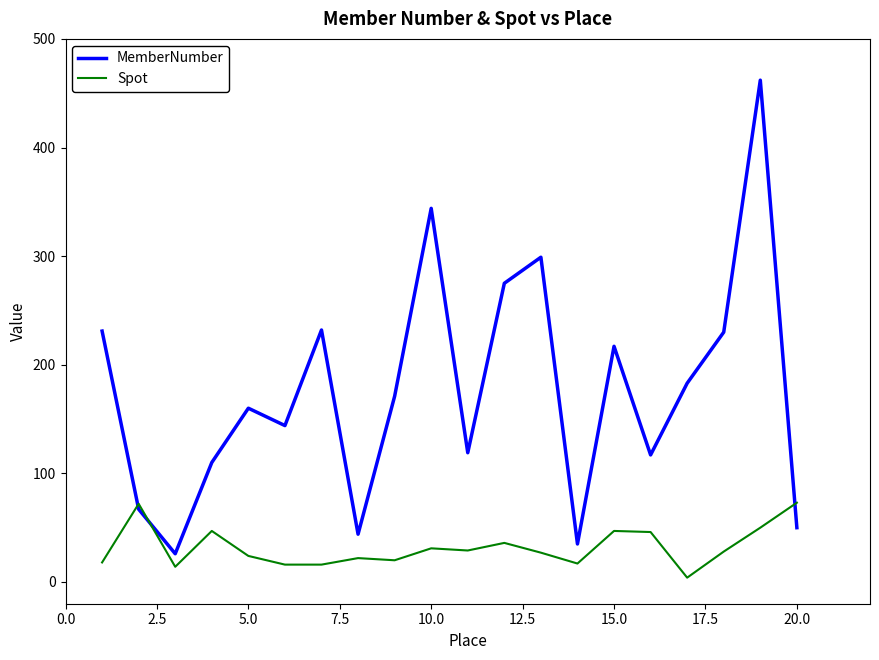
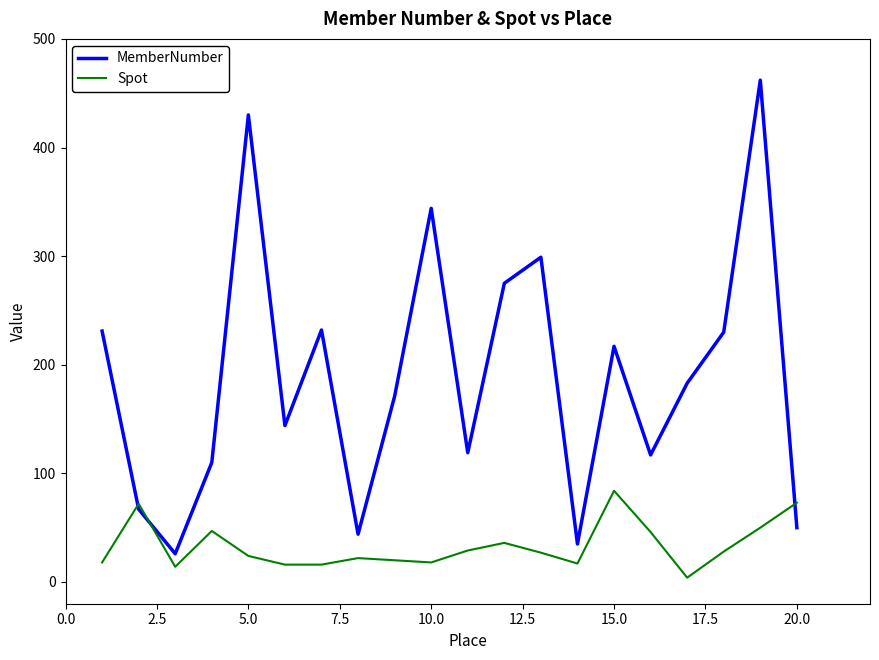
MemberNumber, 5.0: 160 -> 430
Spot, 10.0: 31 -> 18
Spot, 15.0: 47 -> 84
